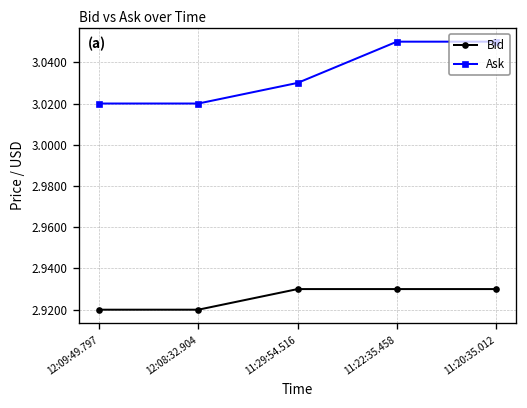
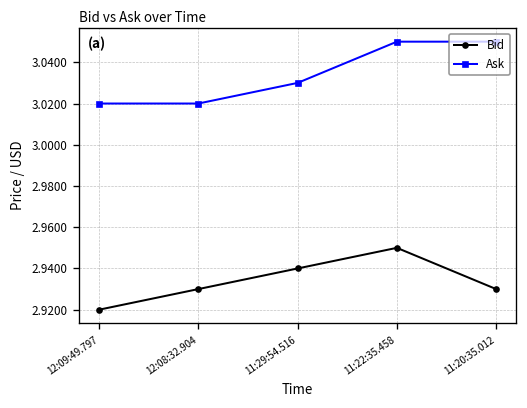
Bid, 12:08:32.904: 2.92 -> 2.93
Bid, 11:29:54.516: 2.93 -> 2.94
Bid, 11:22:35.458: 2.93 -> 2.95
